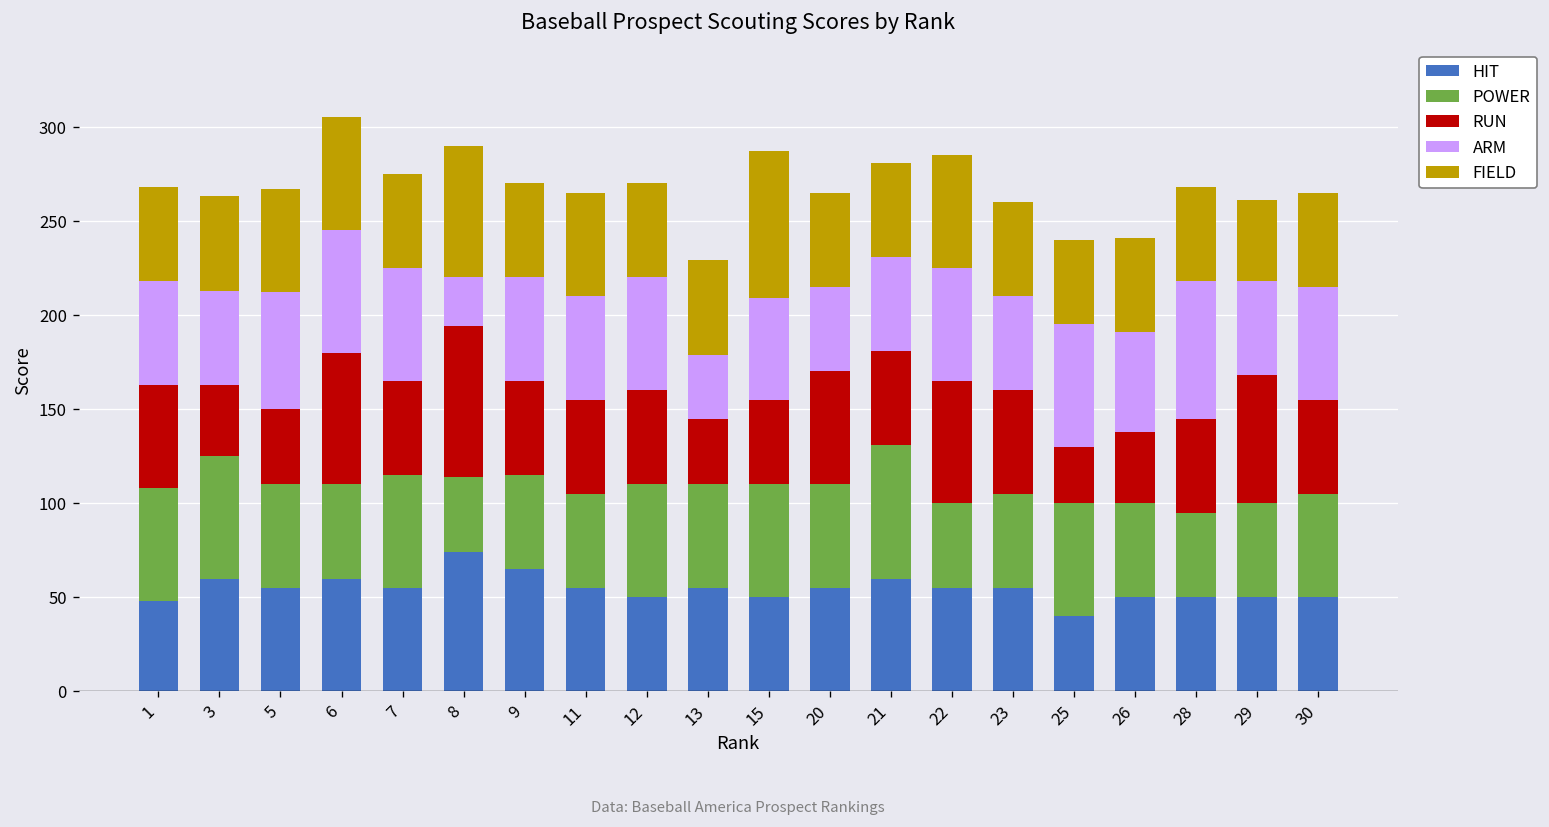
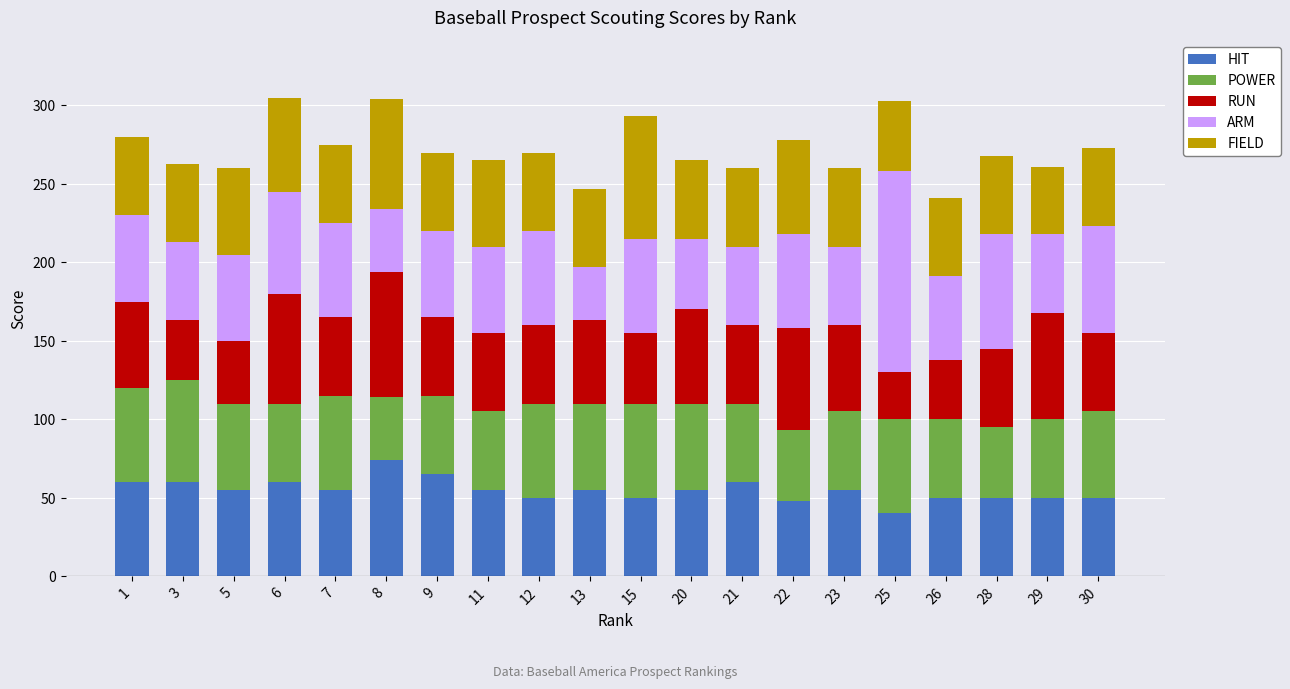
HIT, 1: 48 -> 60
ARM, 5: 62 -> 55
ARM, 8: 26 -> 40
RUN, 13: 35 -> 53
ARM, 15: 54 -> 60
POWER, 21: 71 -> 50
HIT, 22: 55 -> 48
ARM, 25: 65 -> 128
ARM, 30: 60 -> 68
